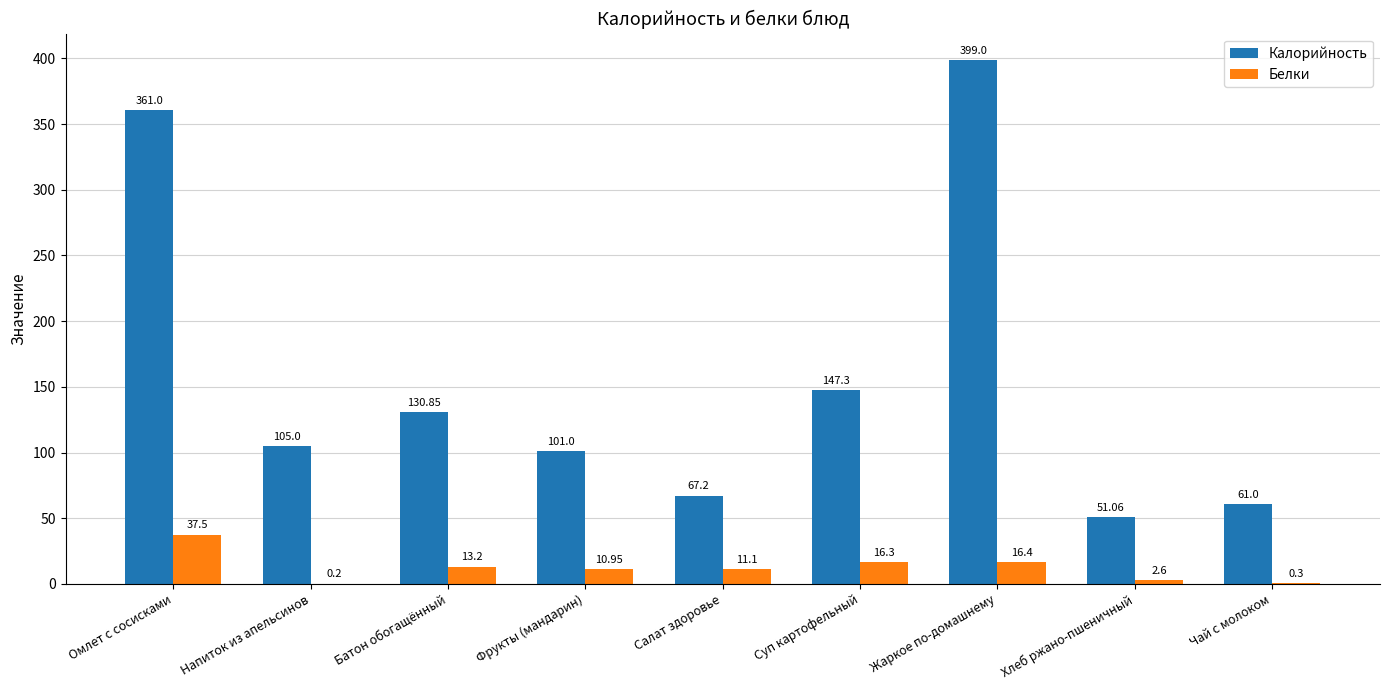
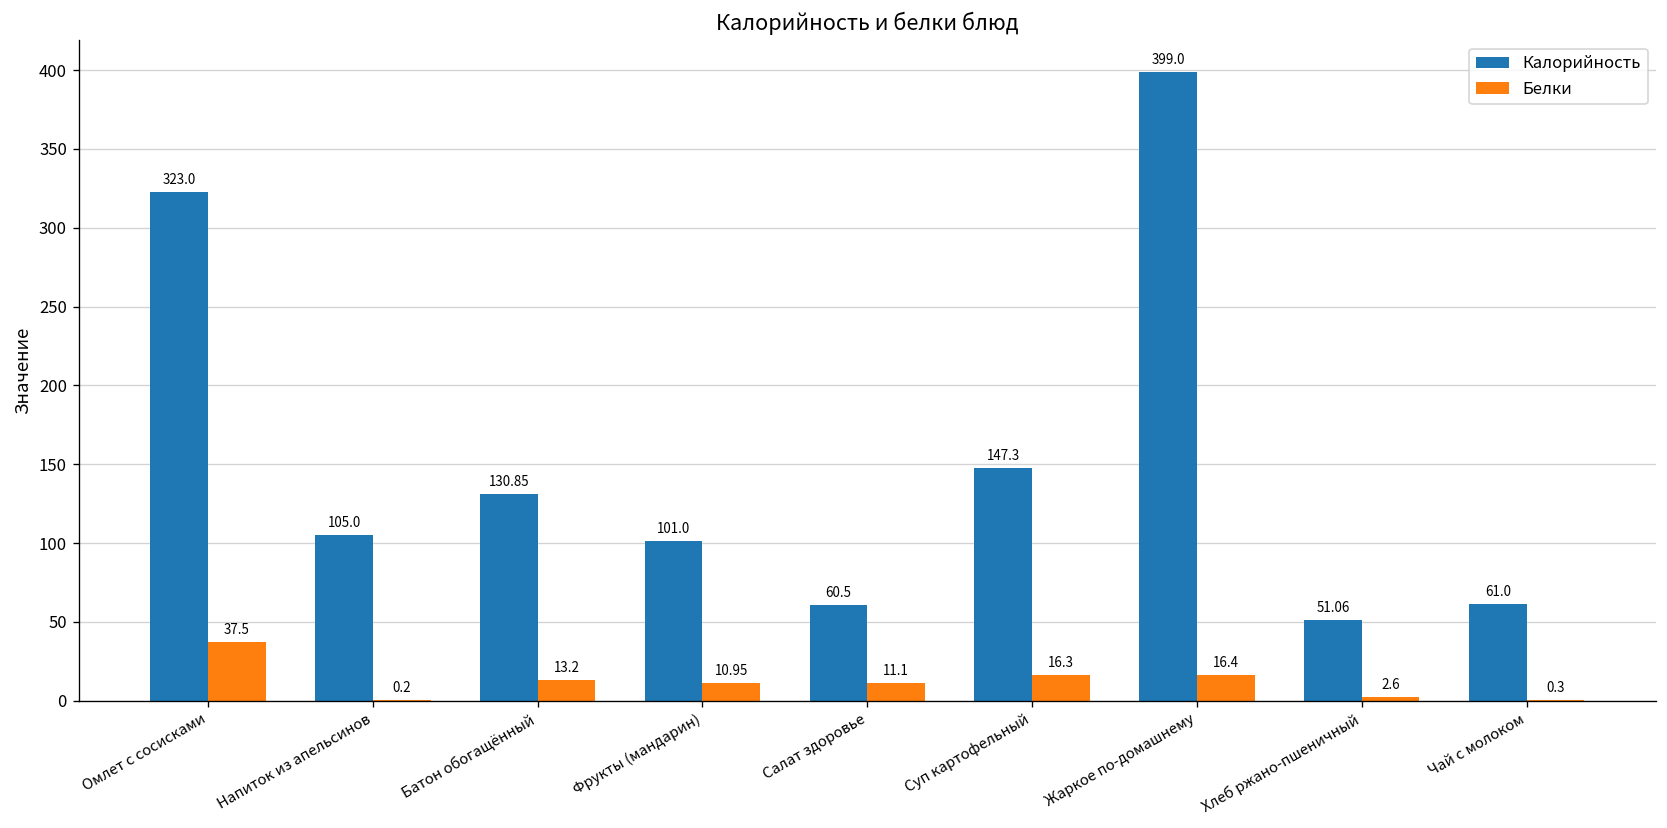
Калорийность, Омлет с сосисками: 361.0 -> 323.0
Калорийность, Салат здоровье: 67.2 -> 60.5
